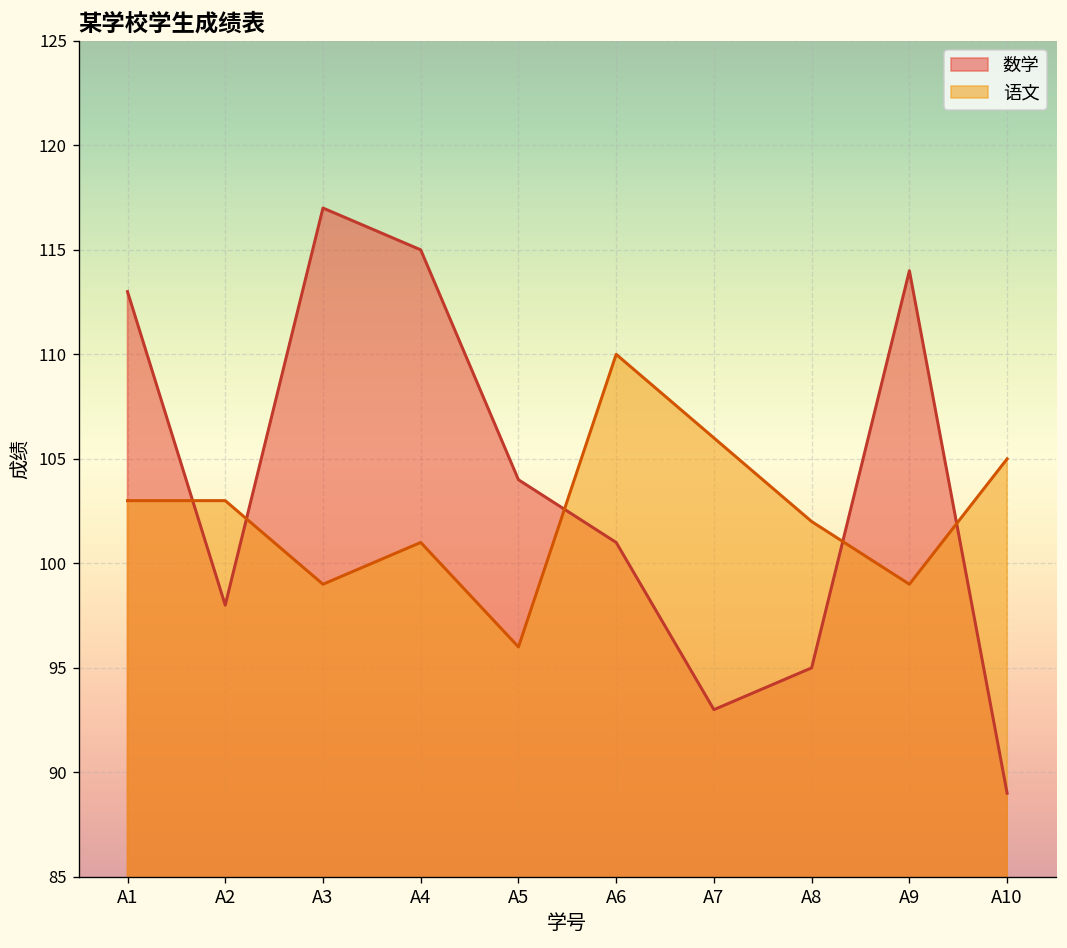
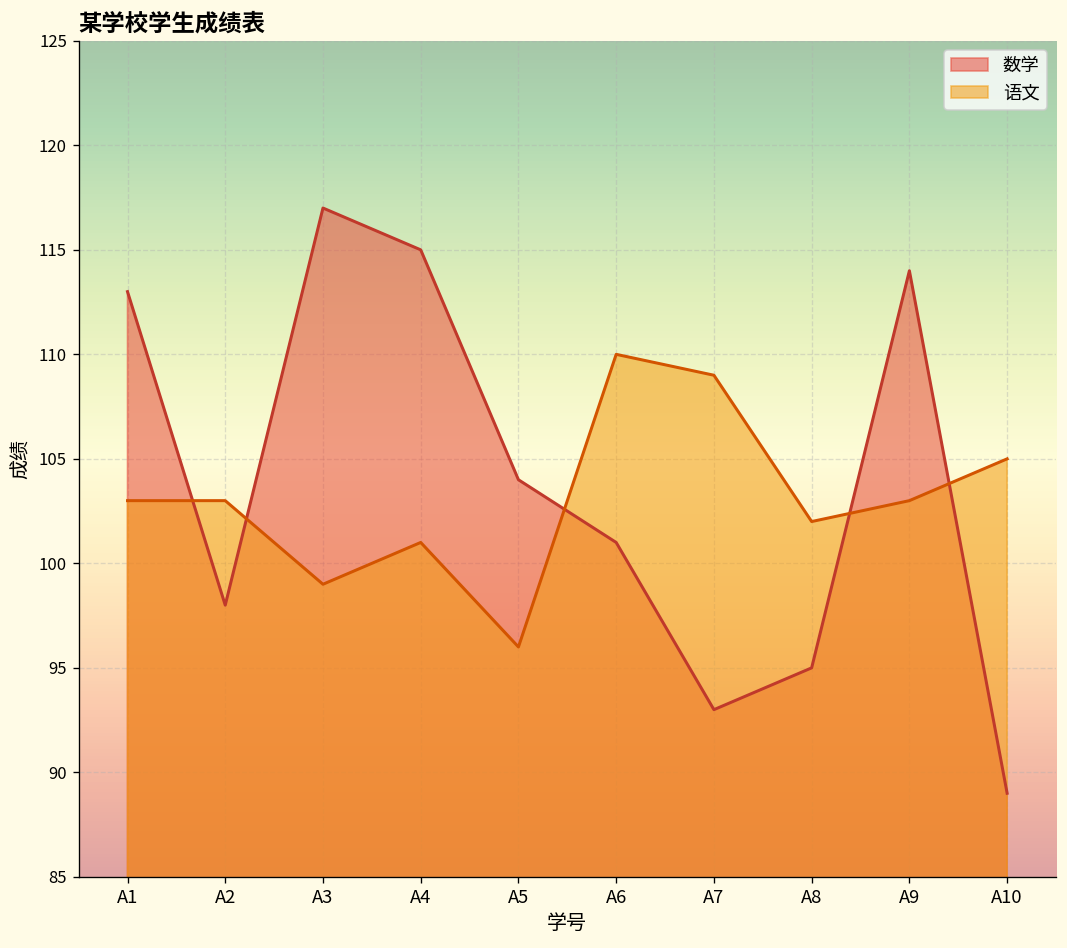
语文, A7: 106 -> 109
语文, A9: 99 -> 103
